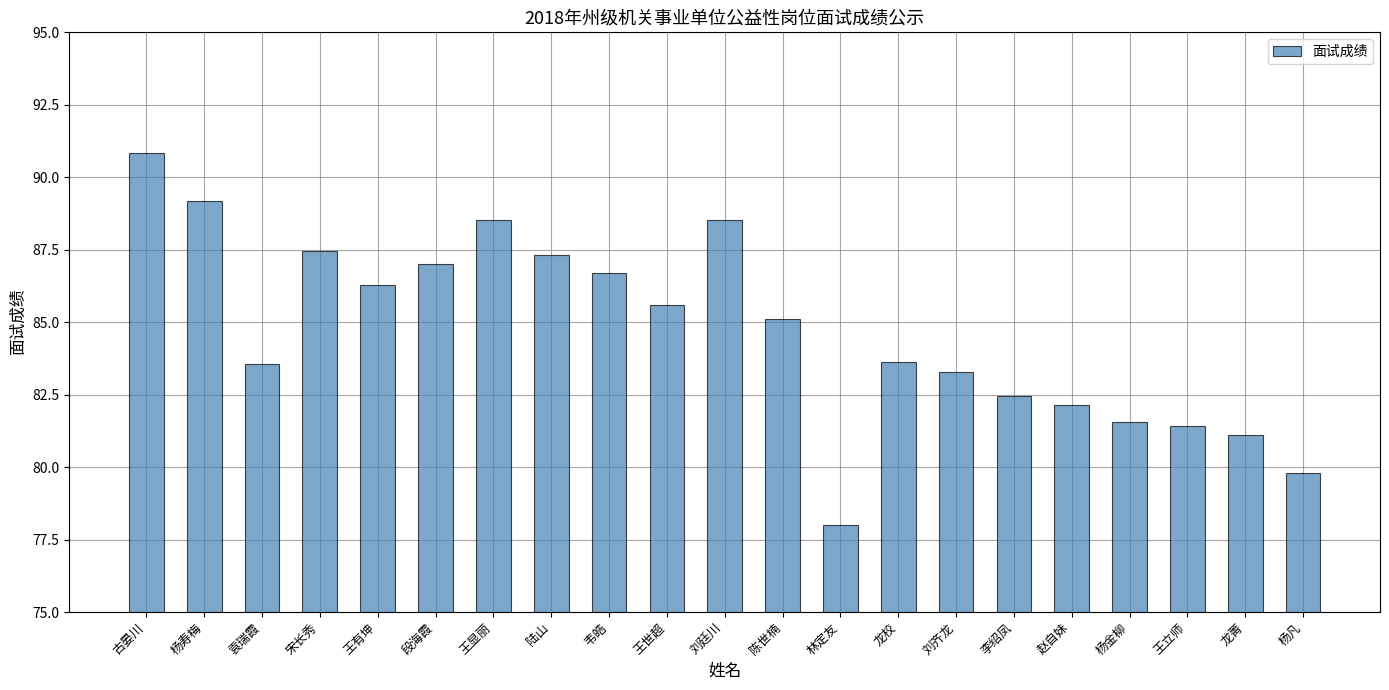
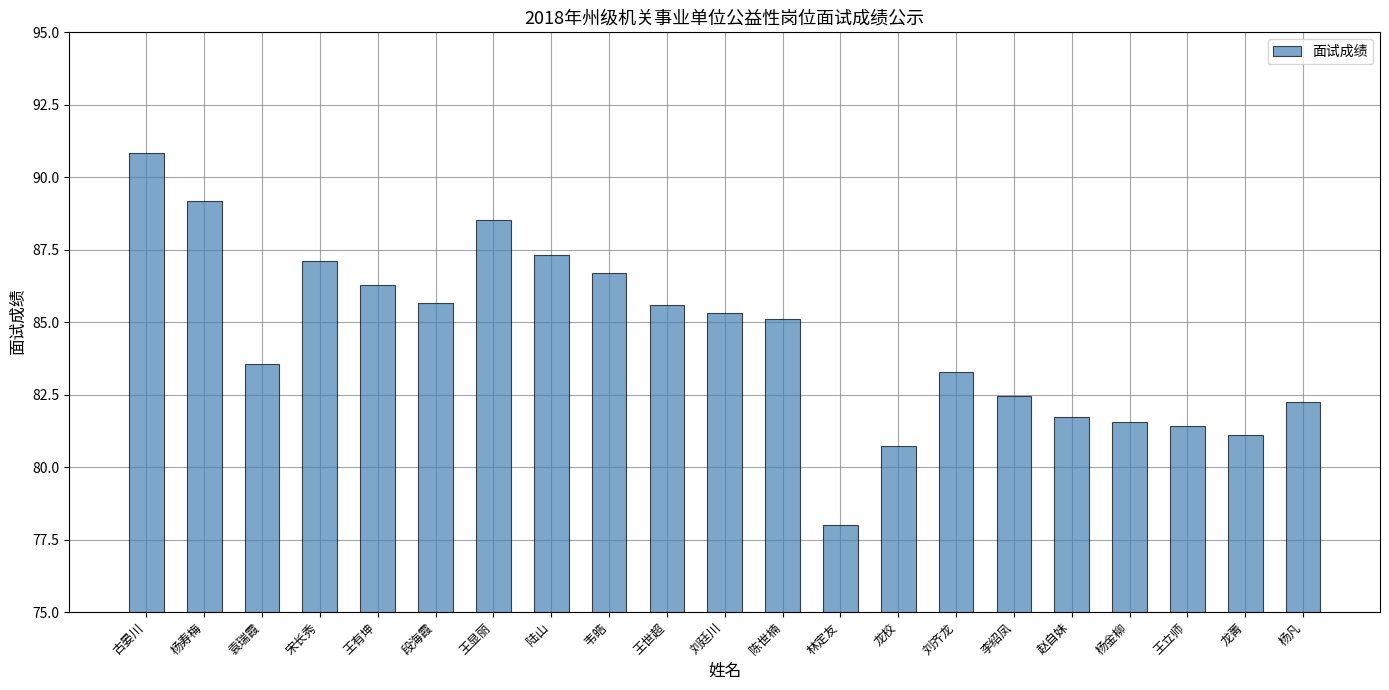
宋长秀: 87.5 -> 87.1
段海霞: 87.0 -> 85.7
刘廷川: 88.5 -> 85.3
龙校: 83.6 -> 80.7
赵自妹: 82.2 -> 81.7
杨凡: 79.8 -> 82.2
